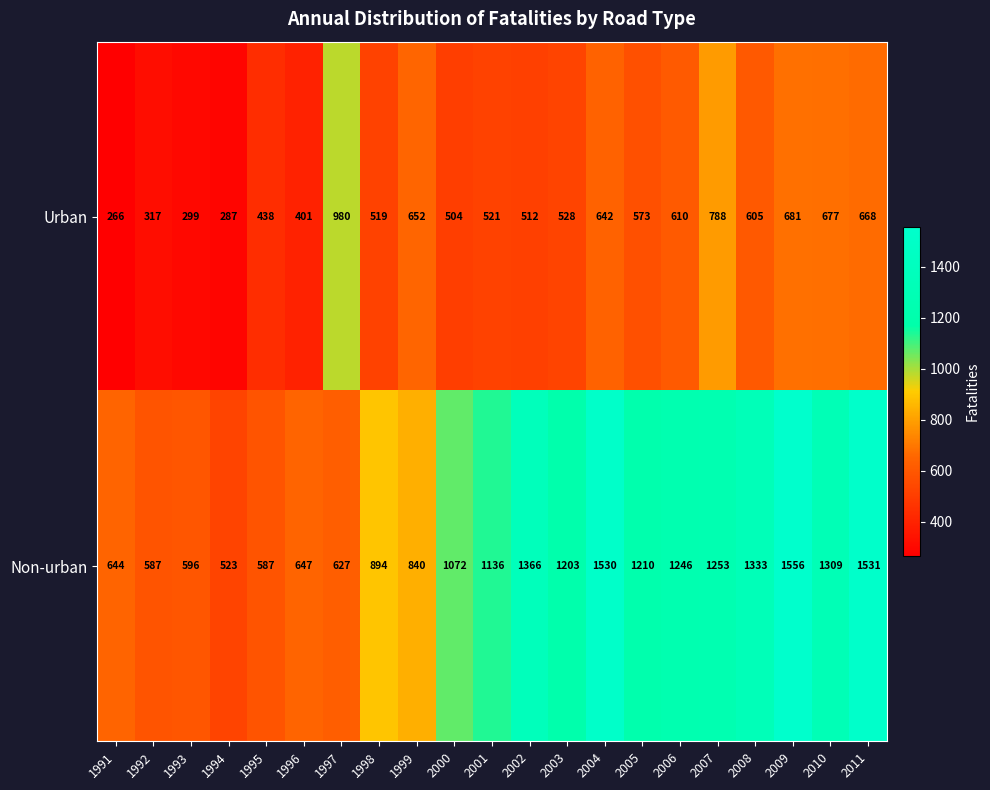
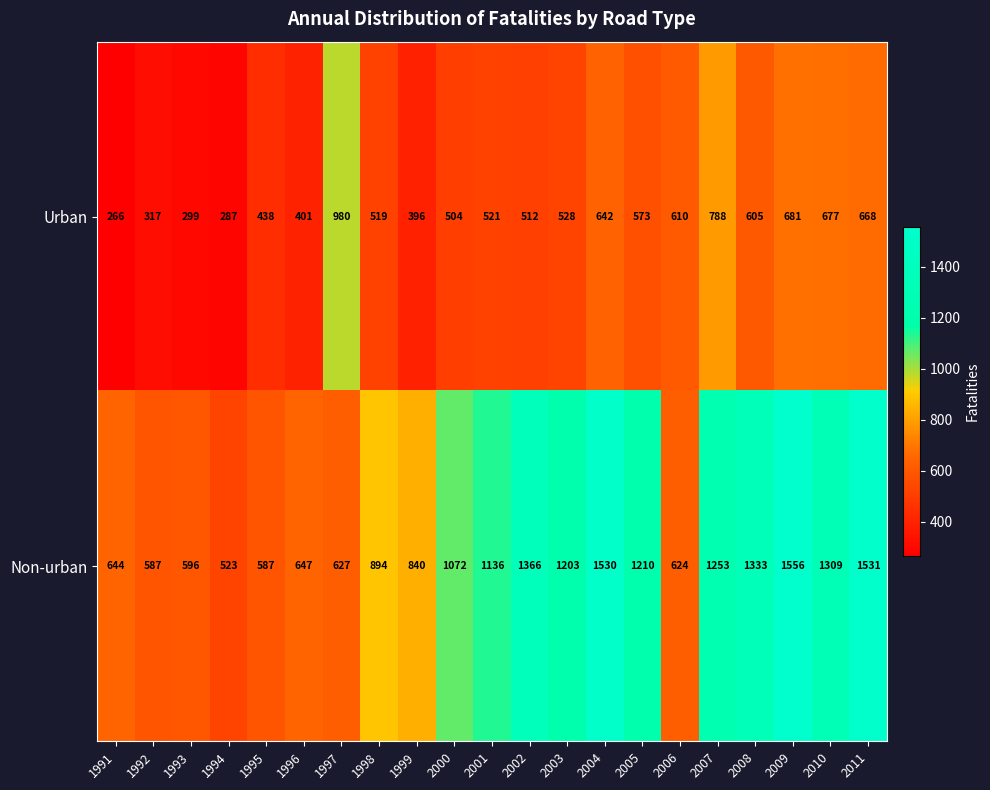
Urban, 1999: 652 -> 396
Non-urban, 2006: 1246 -> 624
